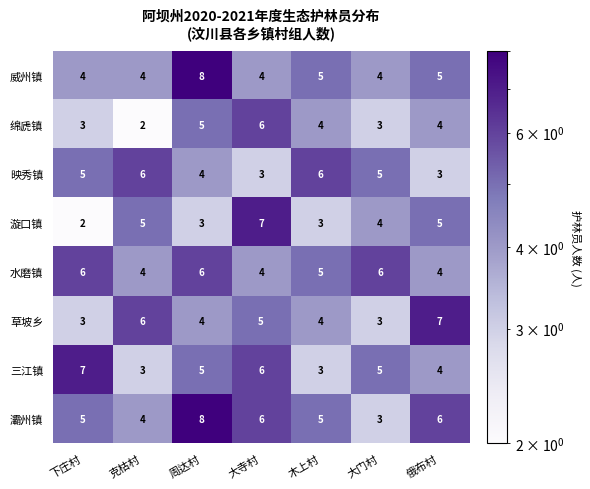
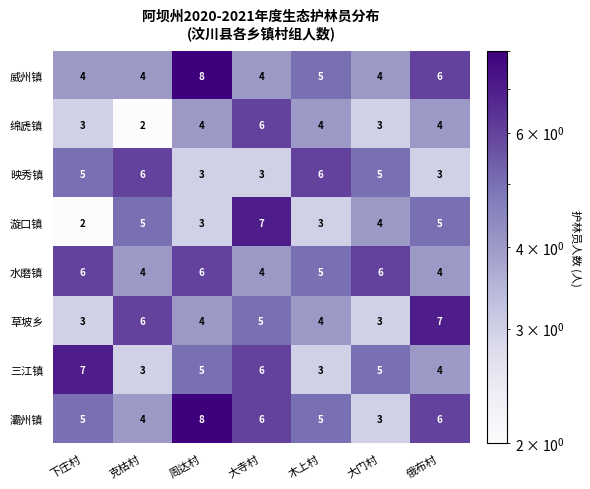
威州镇, 俄布村: 5 -> 6
绵虒镇, 周达村: 5 -> 4
映秀镇, 周达村: 4 -> 3
